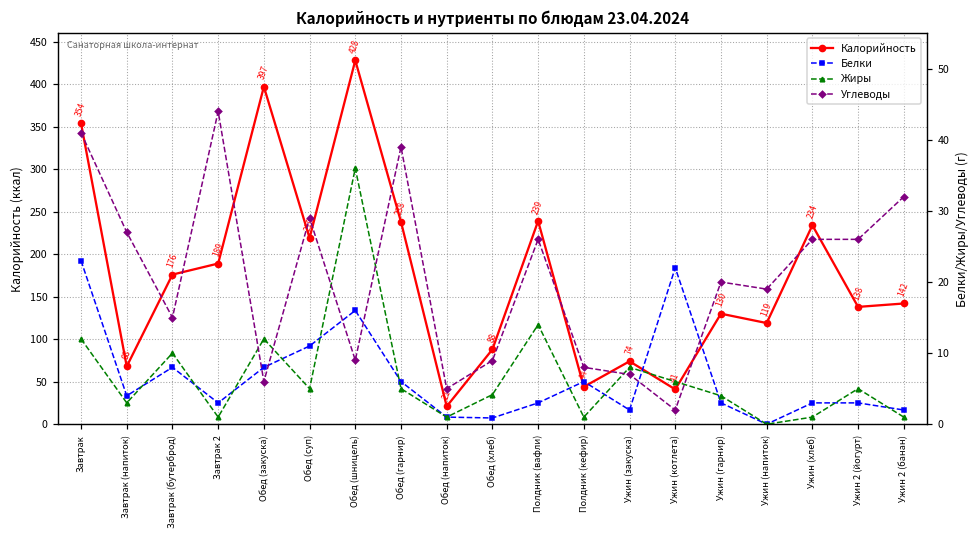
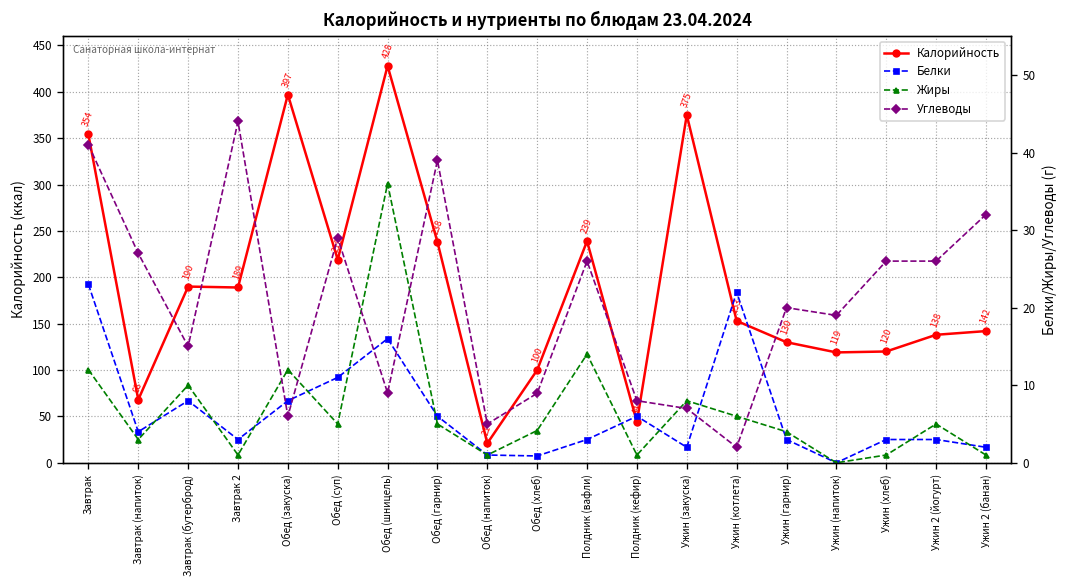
Калорийность, Завтрак (бутерброд): 176 -> 190
Калорийность, Обед (хлеб): 88 -> 100
Калорийность, Ужин (закуска): 74 -> 375
Калорийность, Ужин (котлета): 41 -> 153
Калорийность, Ужин (хлеб): 234 -> 120
